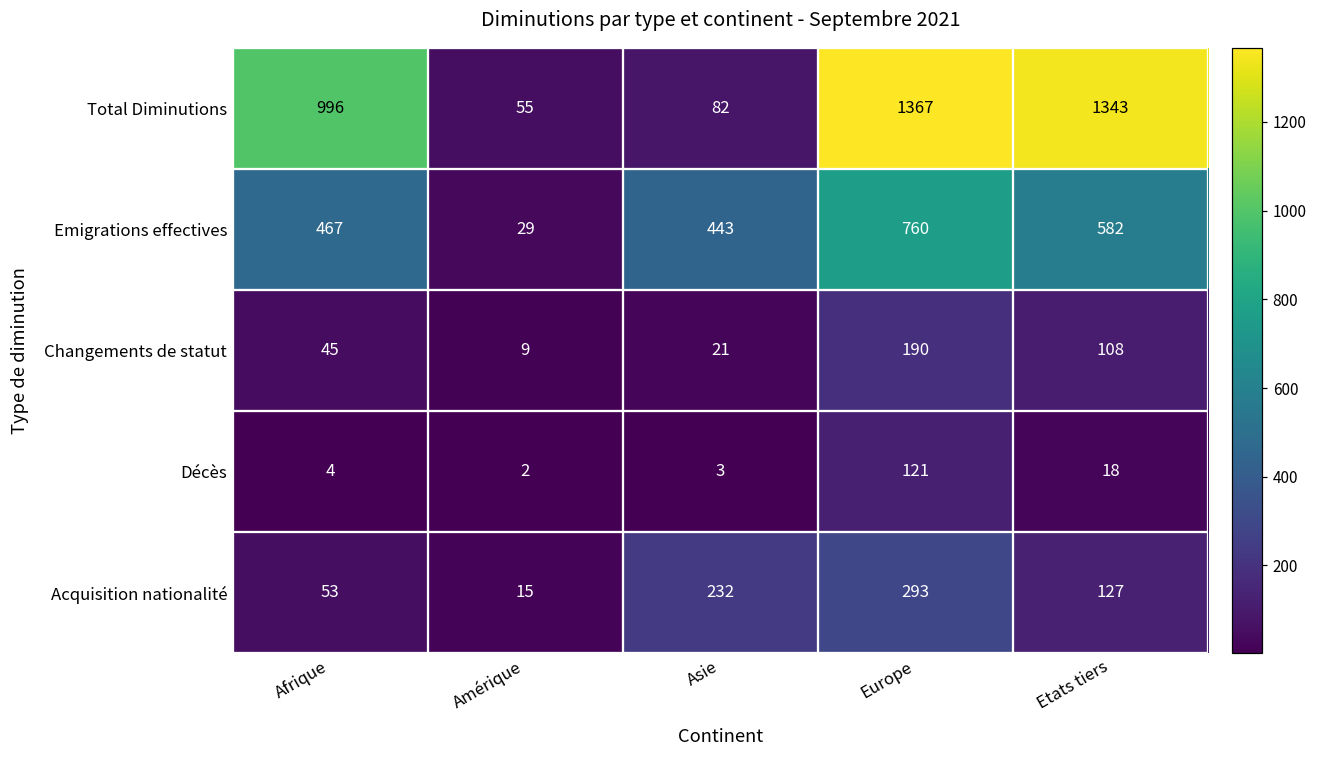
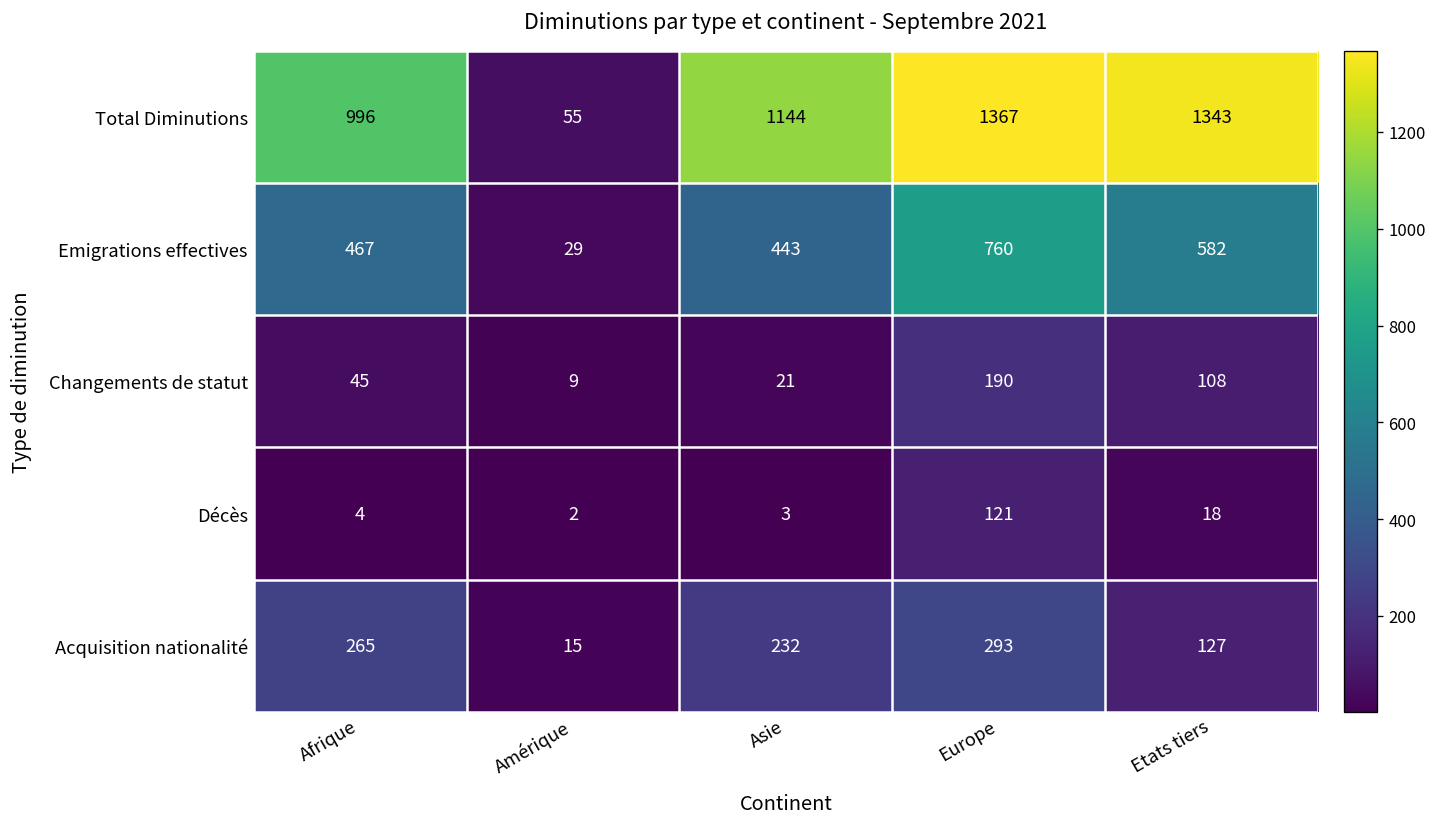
Total Diminutions, Asie: 82 -> 1144
Acquisition nationalité, Afrique: 53 -> 265
